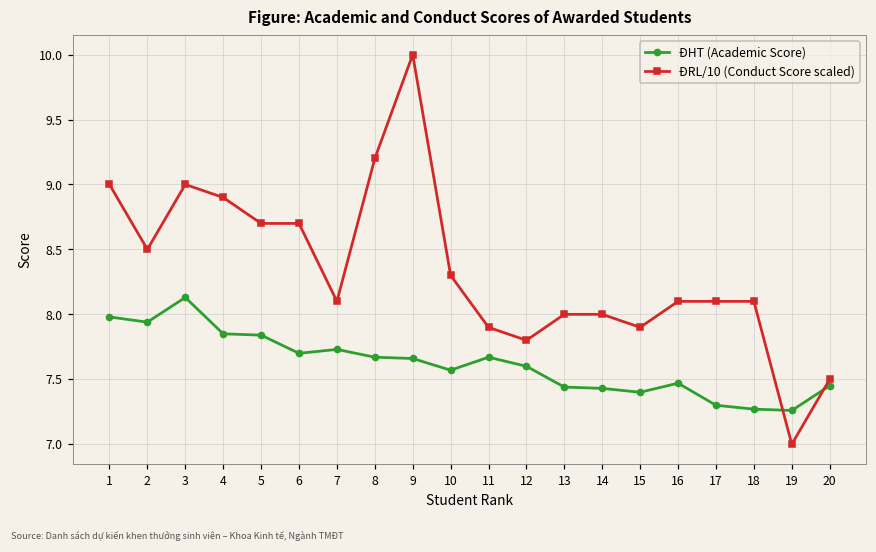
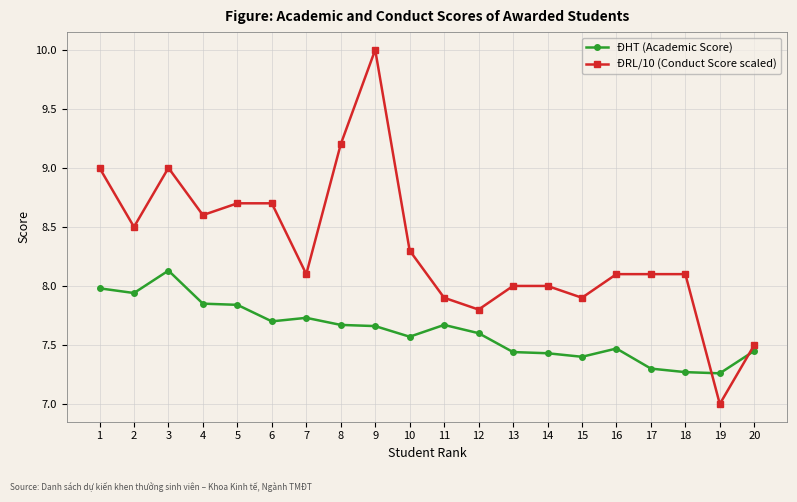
ĐRL/10 (Conduct Score scaled), 4: 8.90 -> 8.60
